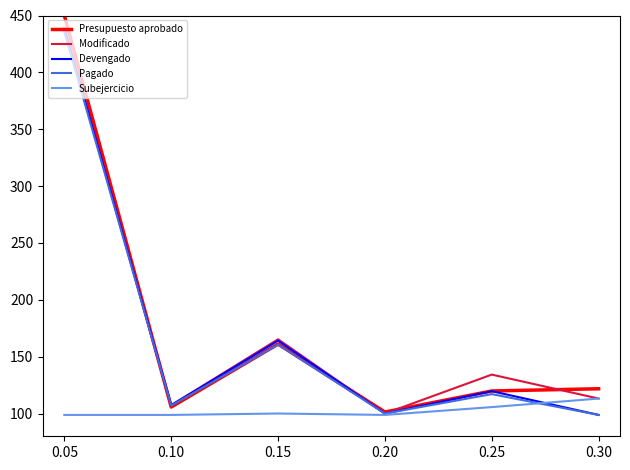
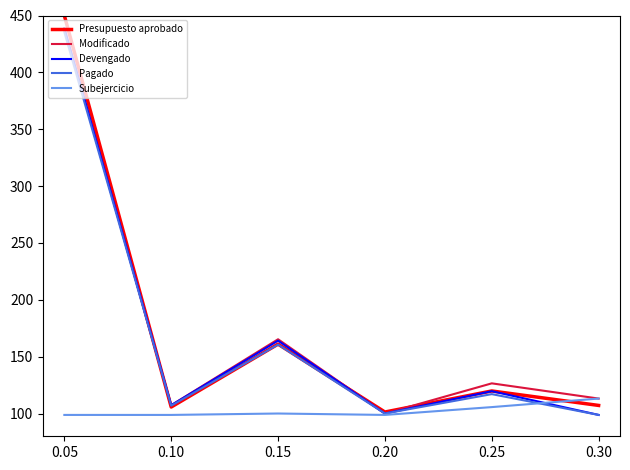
Modificado, 0.25: 134 -> 127
Presupuesto aprobado, 0.30: 122 -> 107
